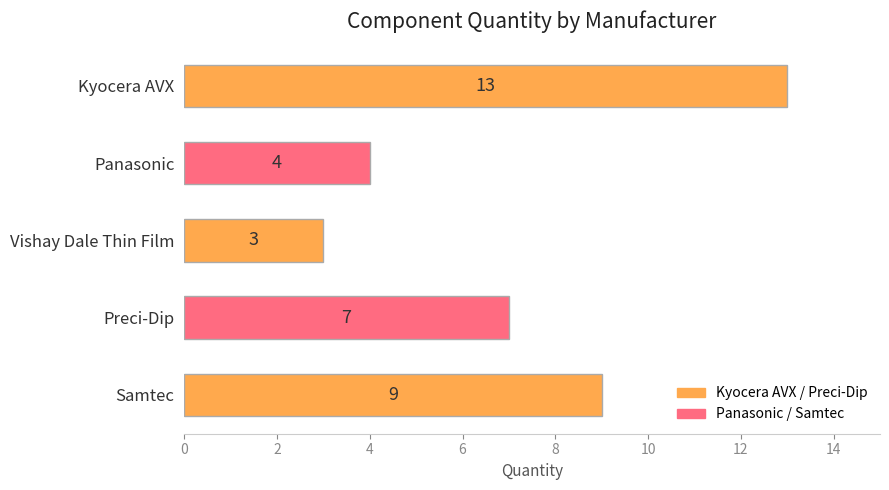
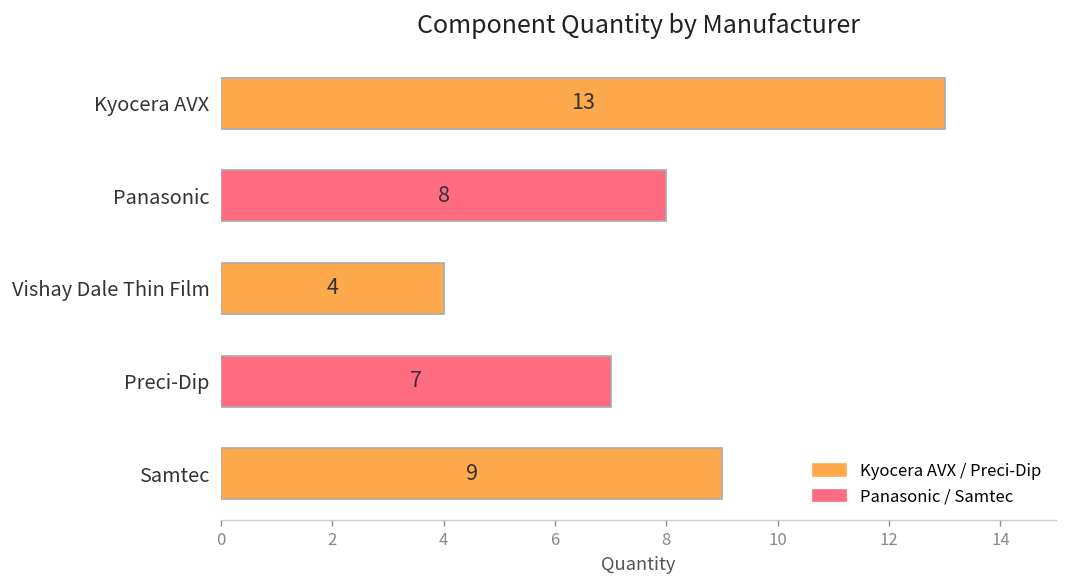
Panasonic: 4 -> 8
Vishay Dale Thin Film: 3 -> 4
